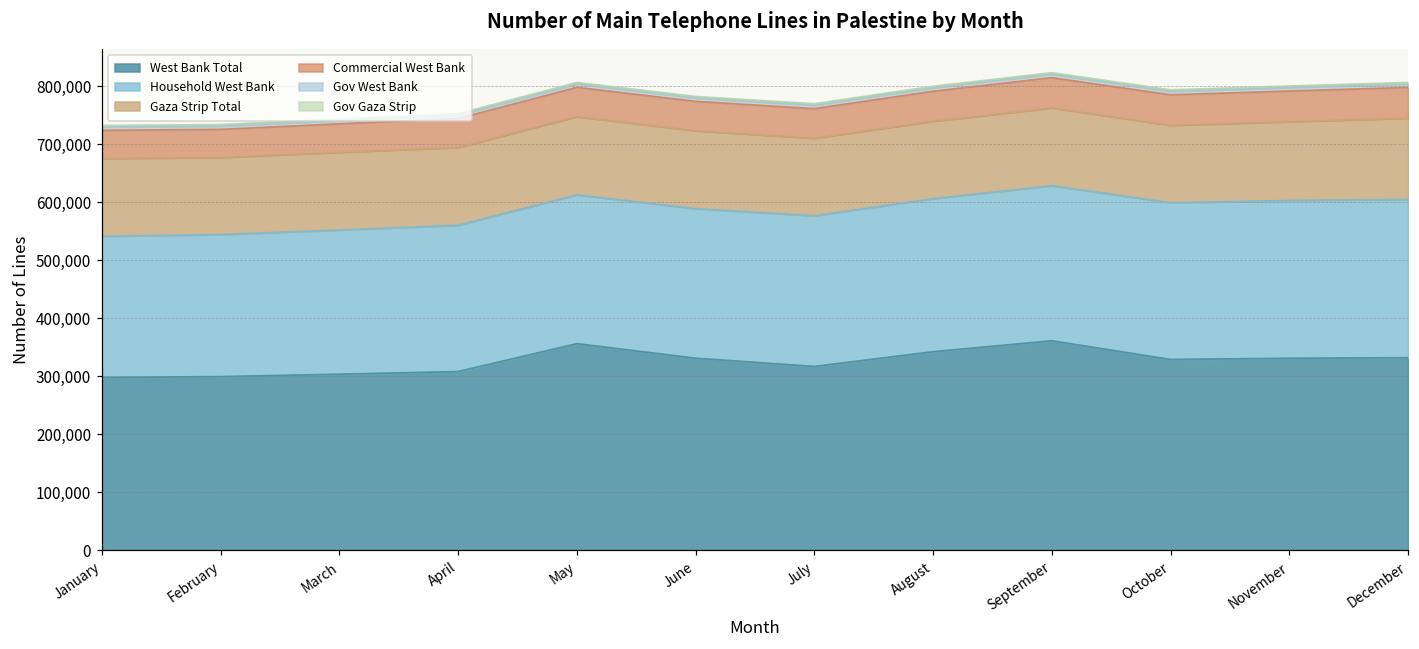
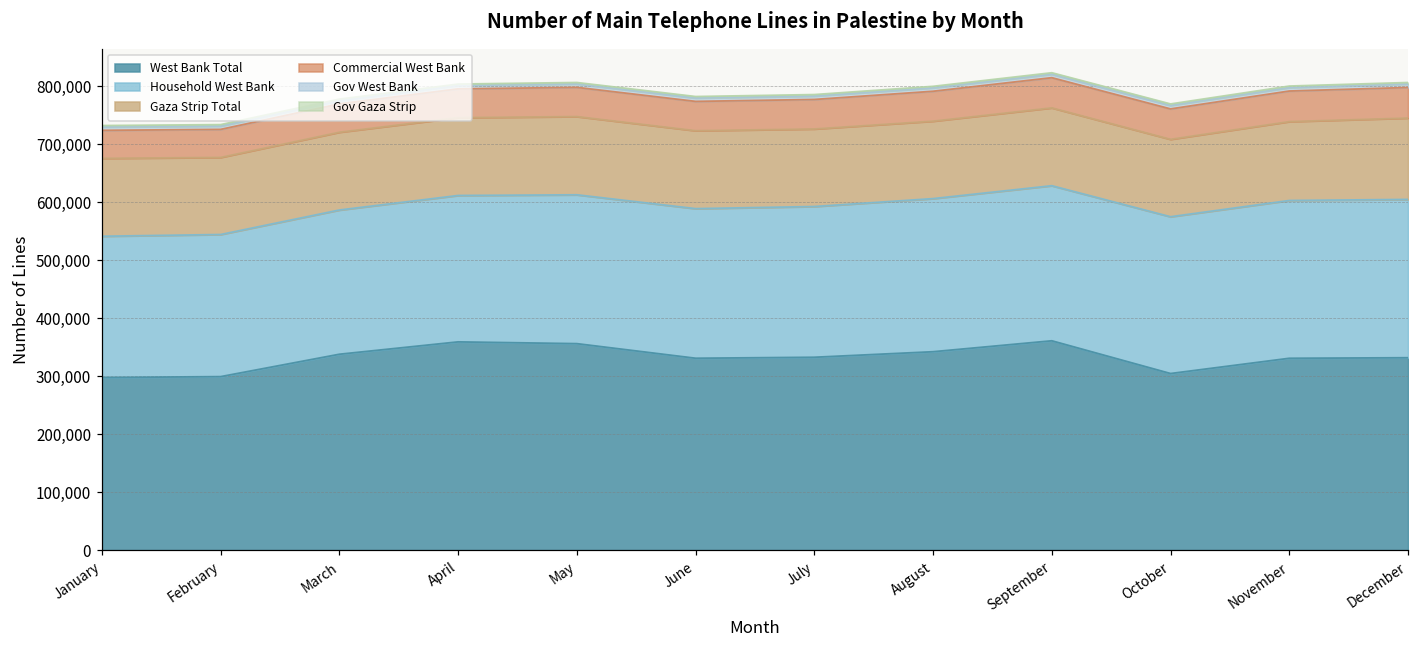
West Bank Total, March: 300,000 -> 340,000
West Bank Total, April: 310,000 -> 360,000
West Bank Total, July: 320,000 -> 330,000
West Bank Total, October: 330,000 -> 300,000
